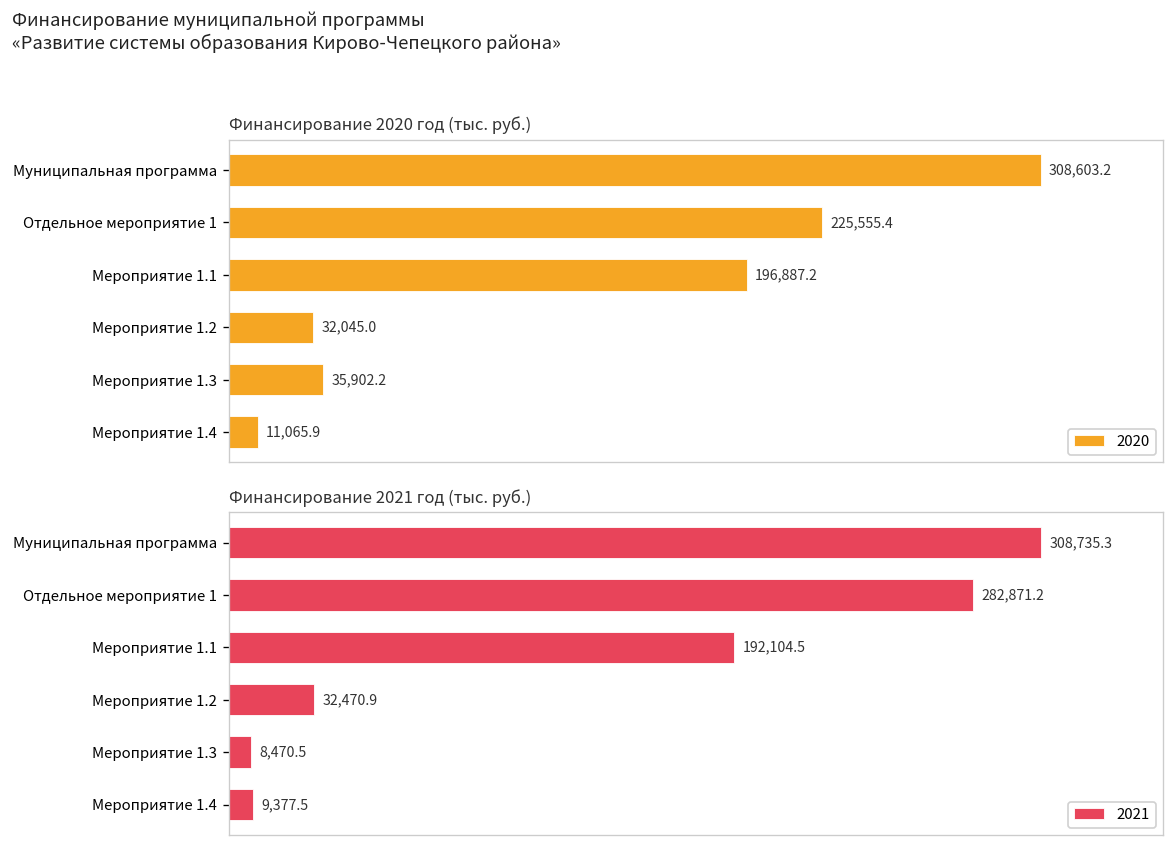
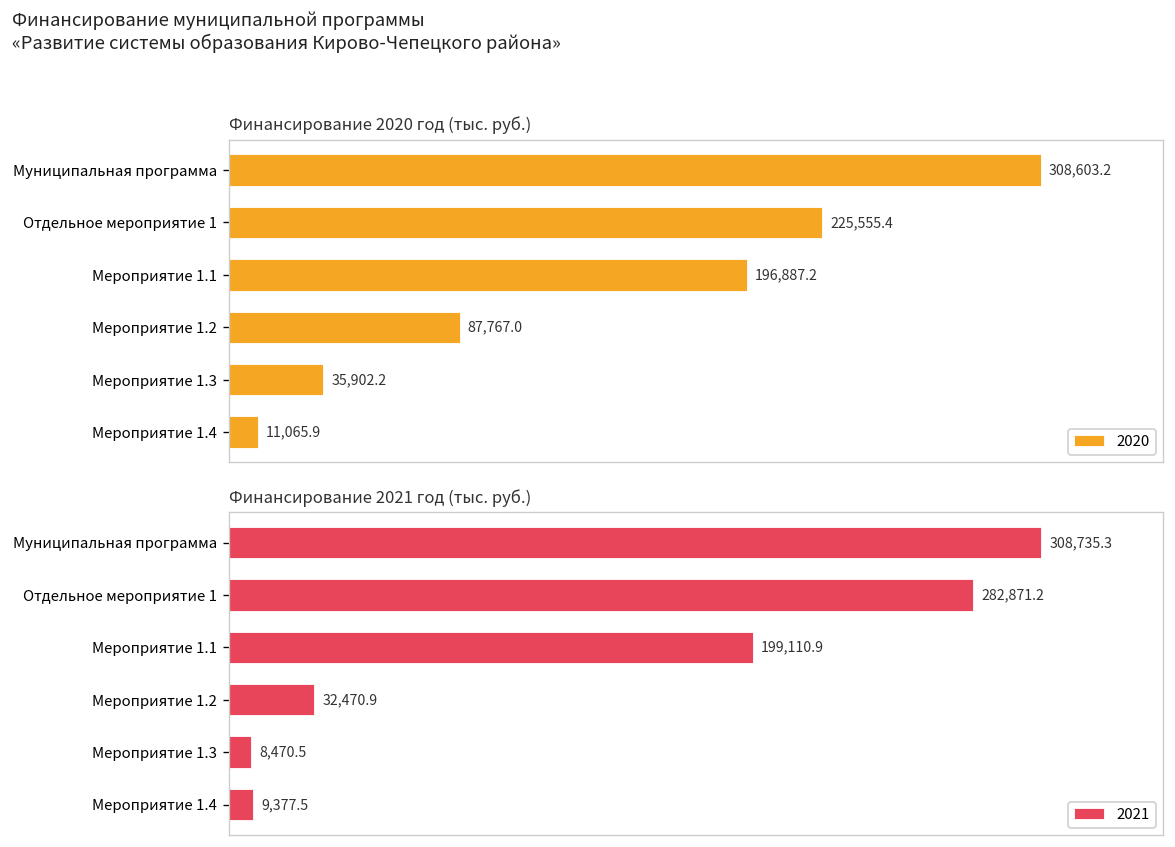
Финансирование 2020 год (тыс. руб.), Мероприятие 1.2: 32,045.0 -> 87,767.0
Финансирование 2021 год (тыс. руб.), Мероприятие 1.1: 192,104.5 -> 199,110.9
